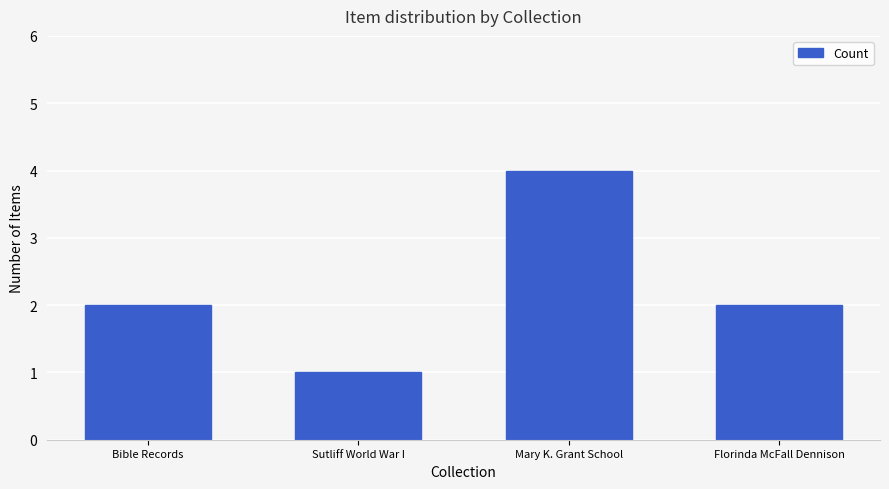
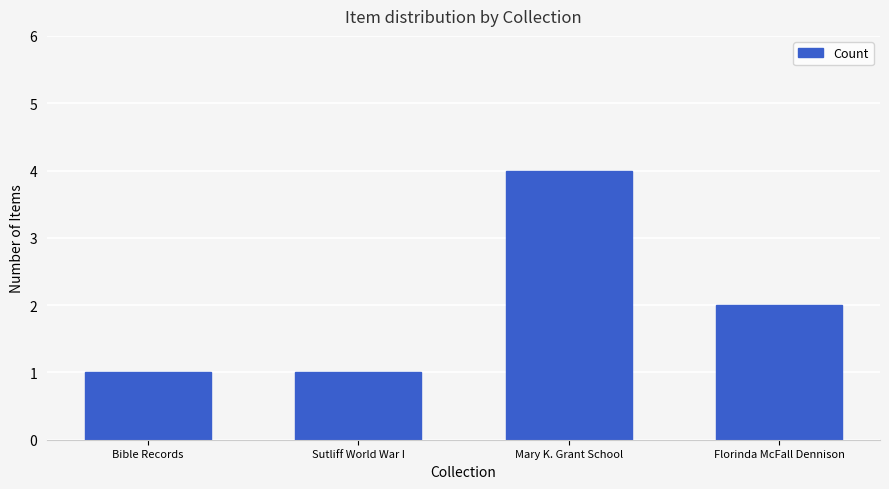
Bible Records: 2 -> 1
